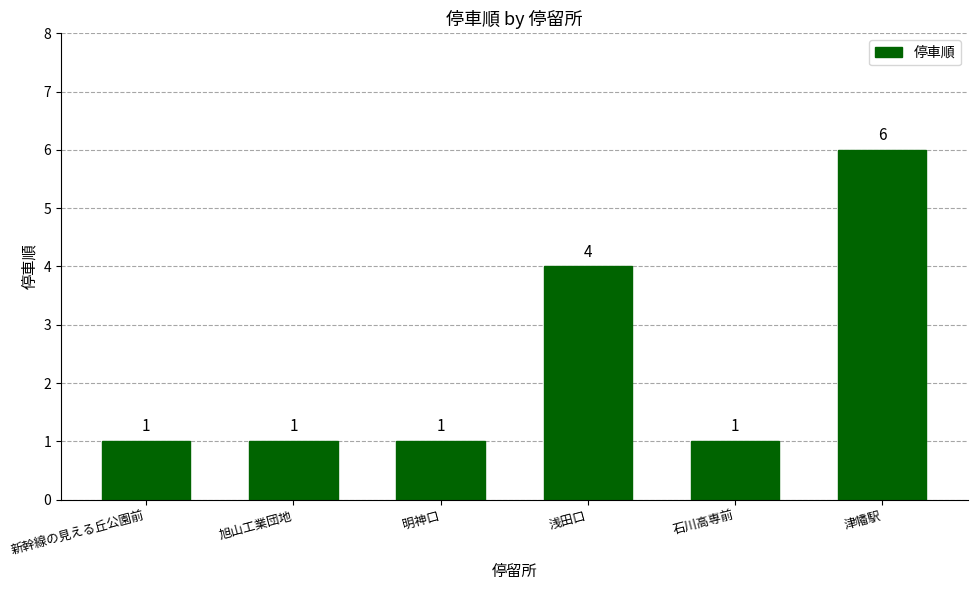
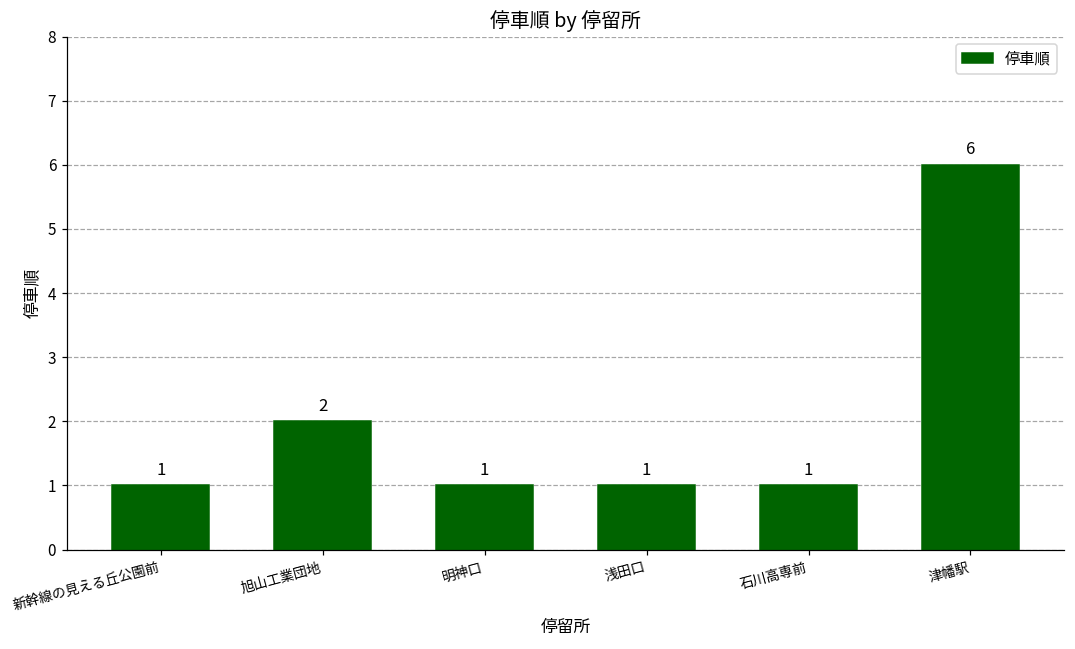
旭山工業団地: 1 -> 2
浅田口: 4 -> 1
